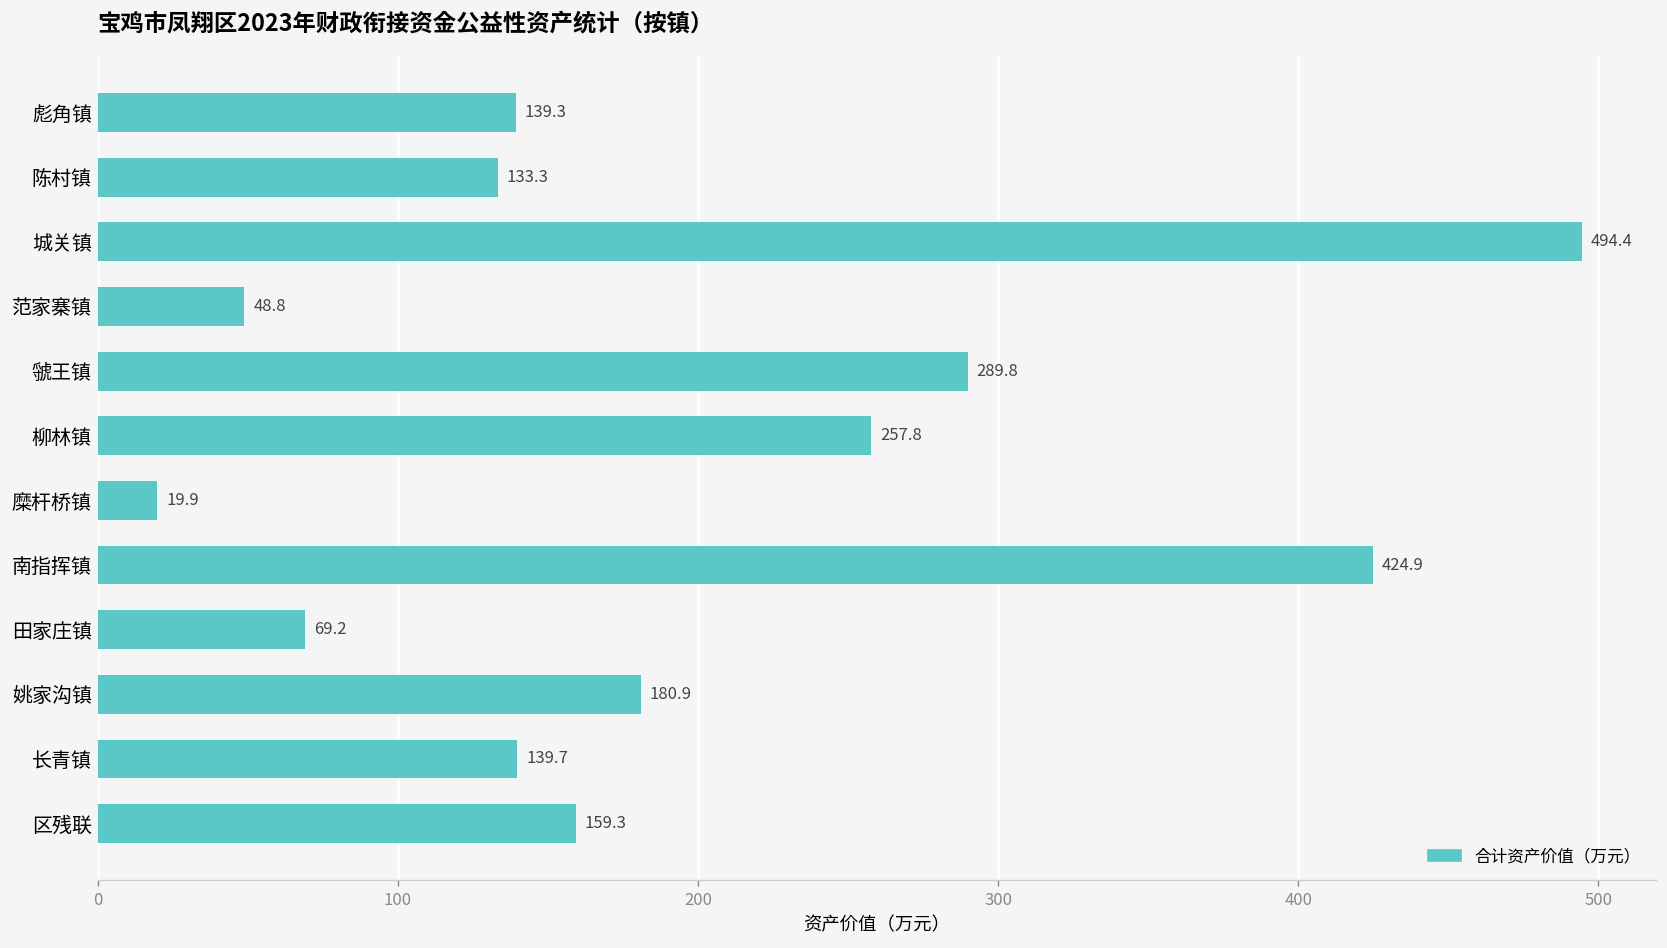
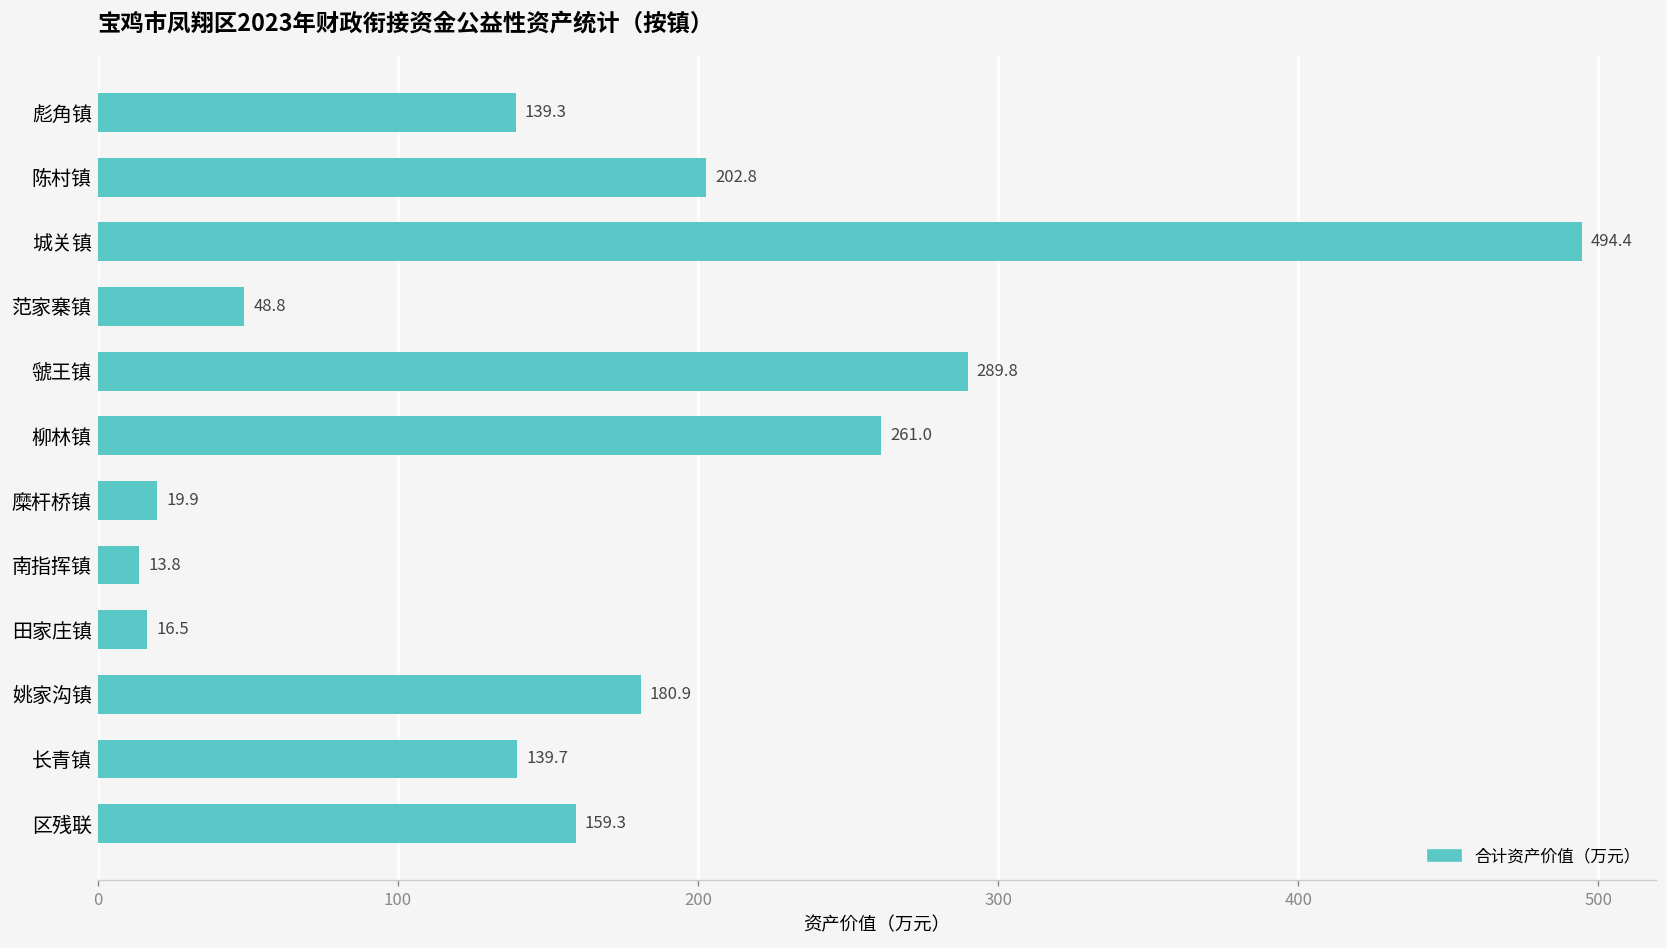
陈村镇: 133.3 -> 202.8
柳林镇: 257.8 -> 261.0
南指挥镇: 424.9 -> 13.8
田家庄镇: 69.2 -> 16.5
